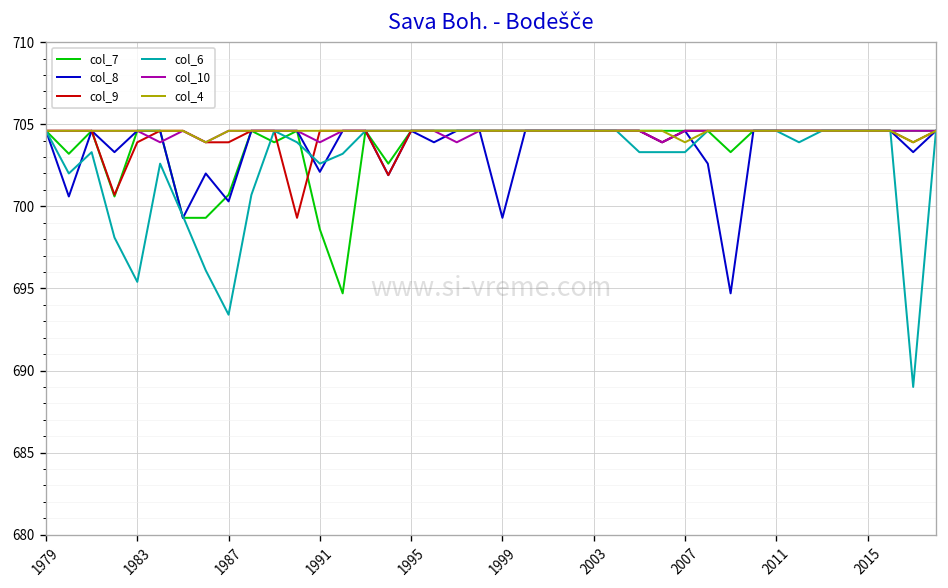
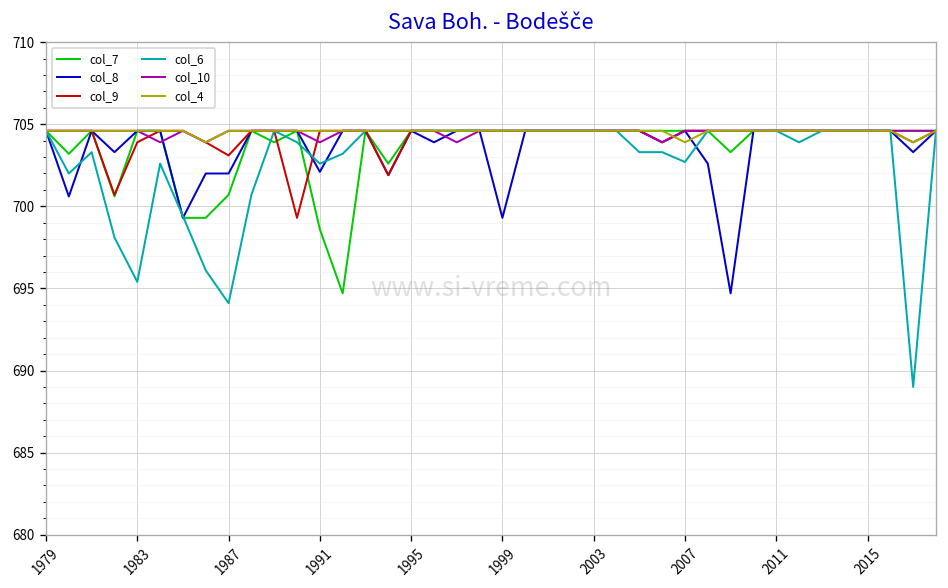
col_8, 1987: 700.3 -> 702.0
col_9, 1987: 703.9 -> 703.1
col_6, 1987: 693.4 -> 694.1
col_6, 2007: 703.3 -> 702.7
